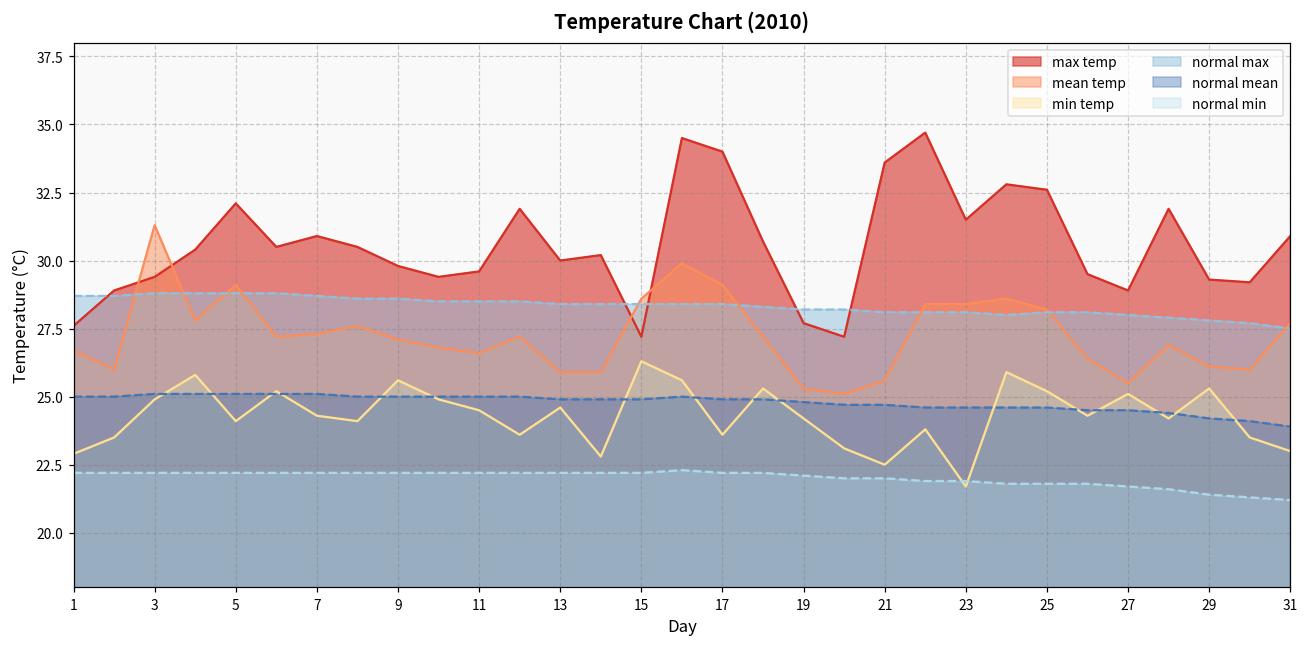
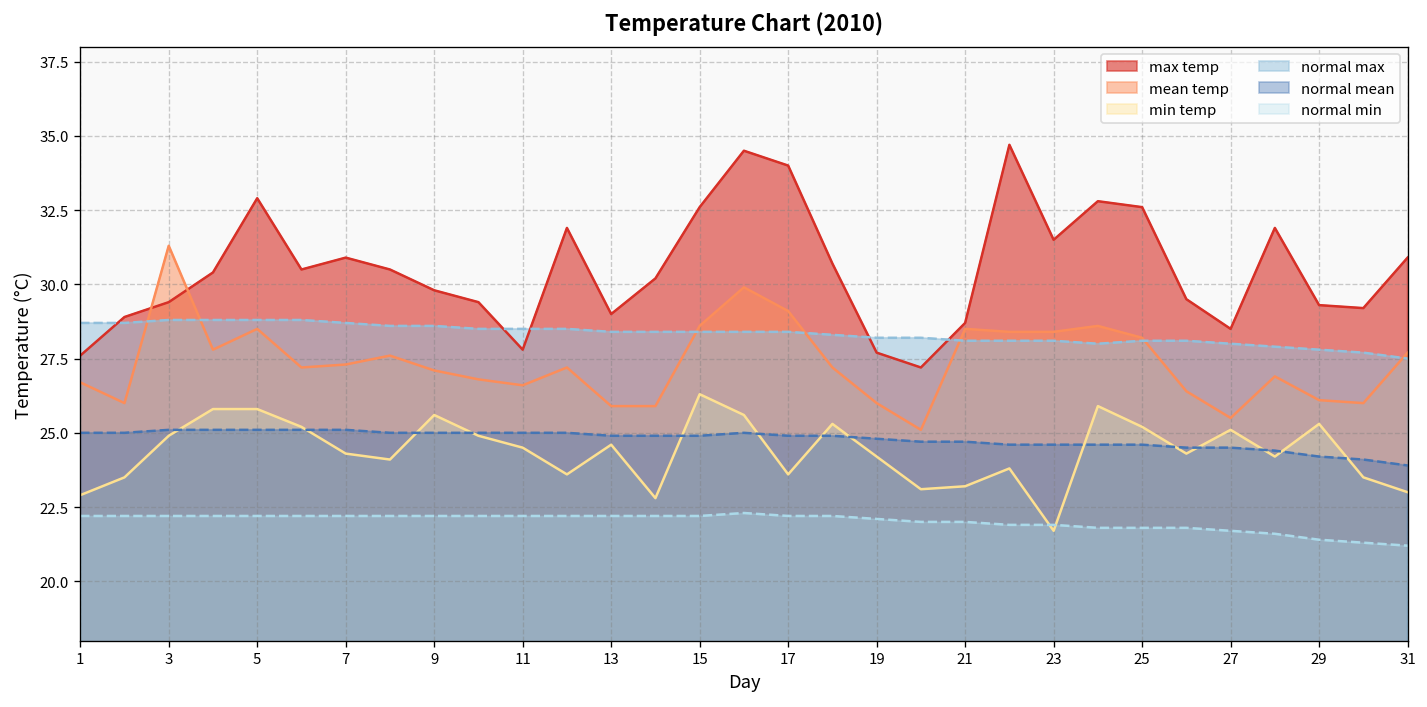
max temp, 5: 32.1 -> 32.9
mean temp, 5: 29.1 -> 28.5
min temp, 5: 24.1 -> 25.8
max temp, 11: 29.6 -> 27.8
max temp, 13: 30 -> 29
max temp, 15: 27.2 -> 32.6
mean temp, 19: 25.3 -> 26.0
max temp, 21: 33.6 -> 28.7
mean temp, 21: 25.6 -> 28.5
min temp, 21: 22.5 -> 23.2
max temp, 27: 28.9 -> 28.5
